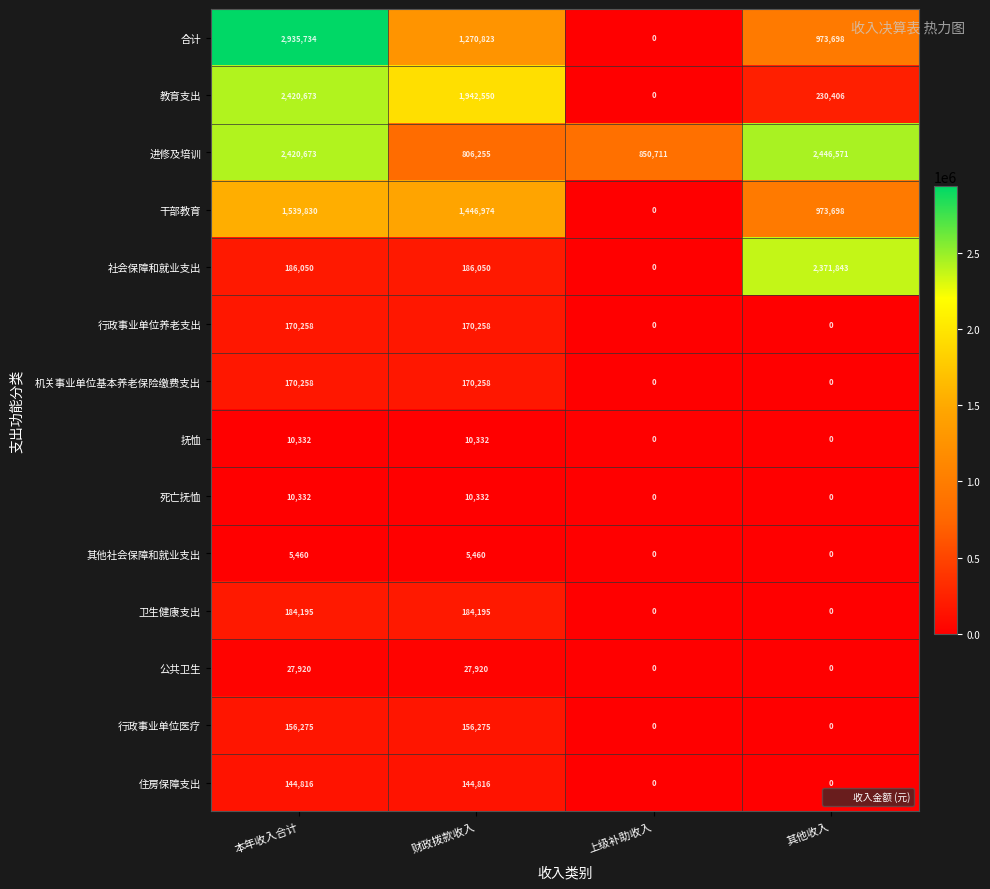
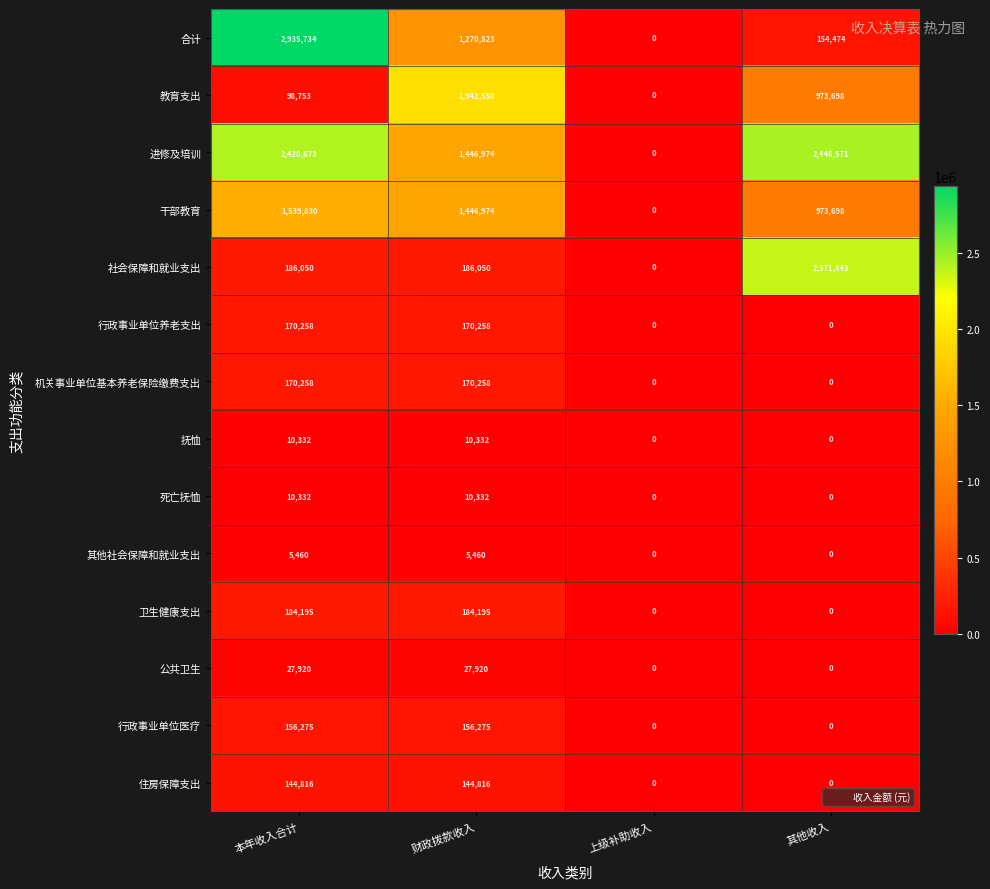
合计, 其他收入: 973,698 -> 154,474
教育支出, 本年收入合计: 2,420,673 -> 98,753
教育支出, 其他收入: 230,406 -> 973,698
进修及培训, 财政拨款收入: 806,255 -> 1,446,974
进修及培训, 上级补助收入: 850,711 -> 0
